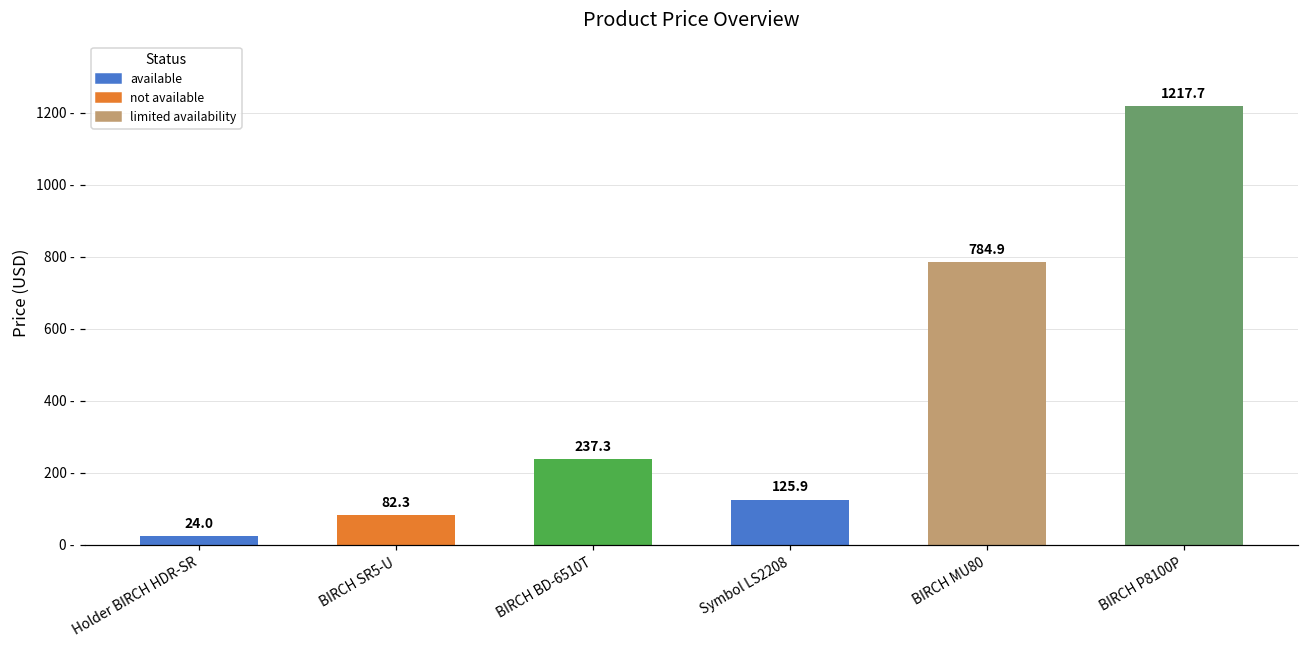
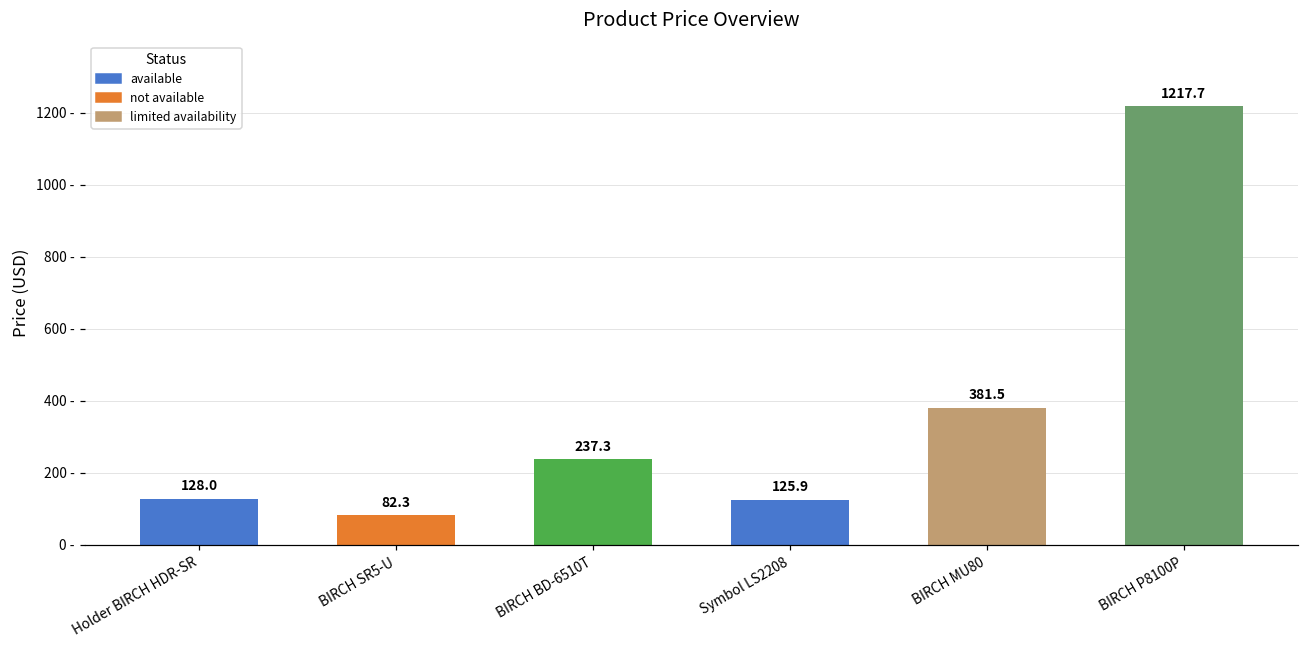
Holder BIRCH HDR-SR: 24.0 -> 128.0
BIRCH MU80: 784.9 -> 381.5
